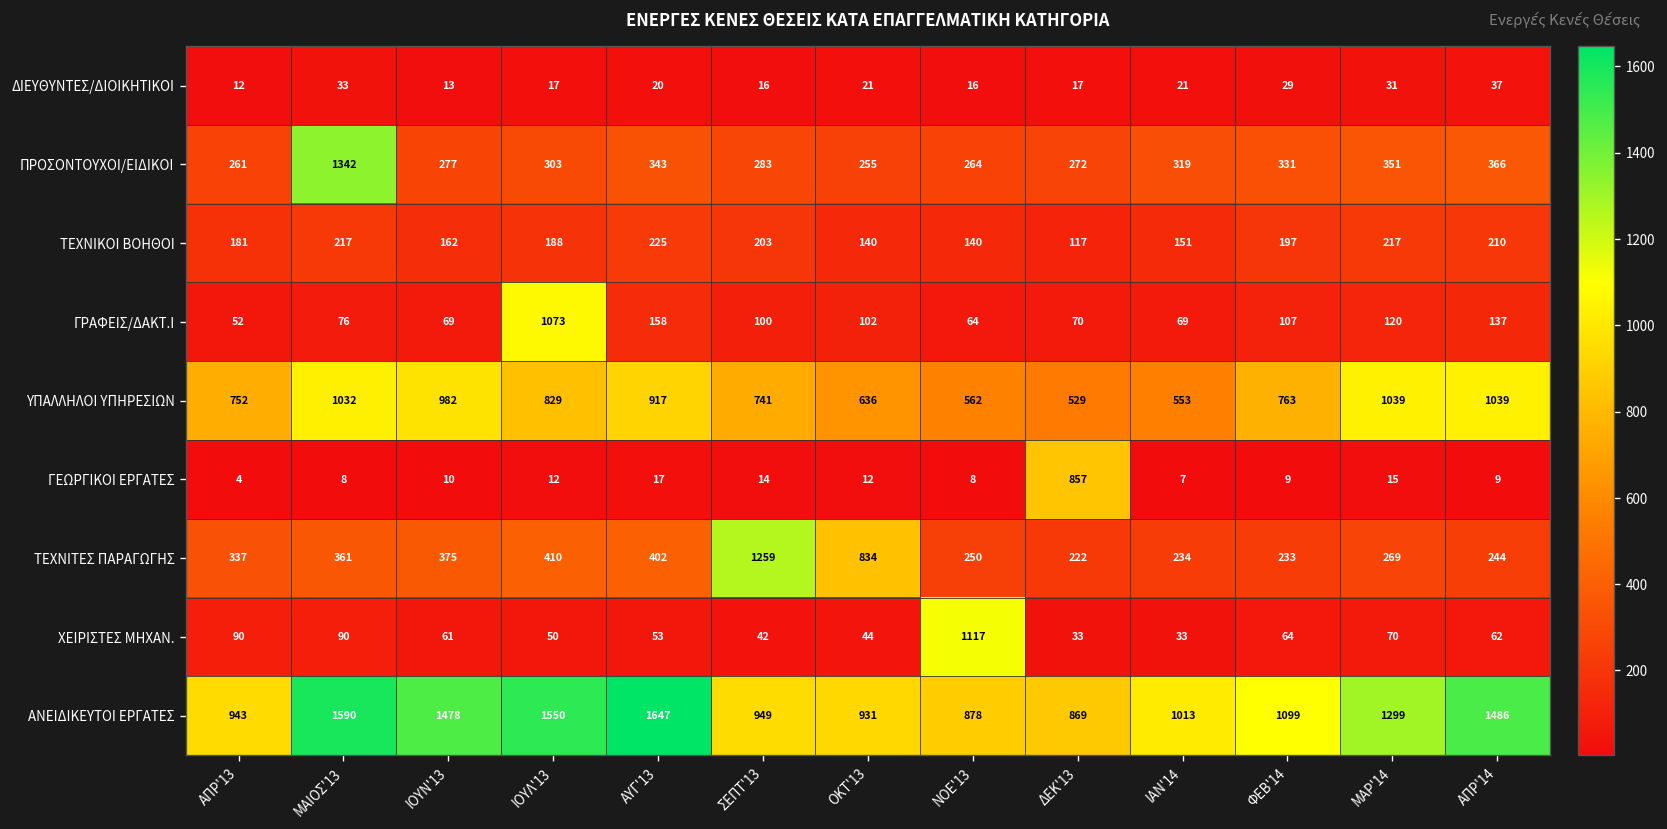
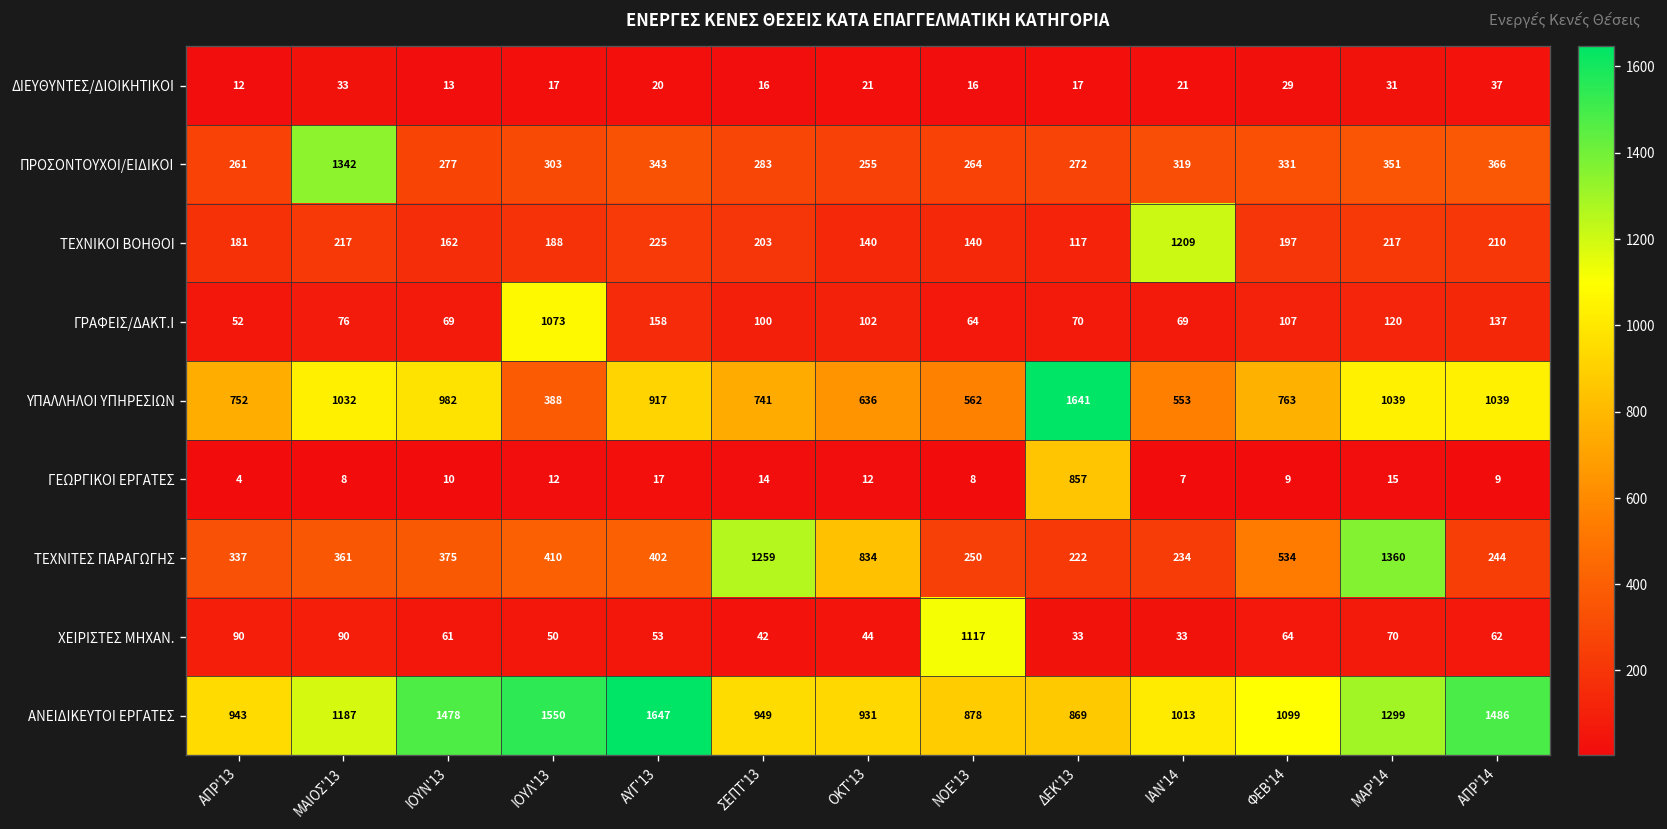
ΤΕΧΝΙΚΟΙ ΒΟΗΘΟΙ, IAN'14: 151 -> 1209
ΥΠΑΛΛΗΛΟΙ ΥΠΗΡΕΣΙΩΝ, ΙΟΥΛ'13: 829 -> 388
ΥΠΑΛΛΗΛΟΙ ΥΠΗΡΕΣΙΩΝ, ΔΕΚ'13: 529 -> 1641
ΤΕΧΝΙΤΕΣ ΠΑΡΑΓΩΓΗΣ, ΦΕΒ'14: 233 -> 534
ΤΕΧΝΙΤΕΣ ΠΑΡΑΓΩΓΗΣ, ΜΑΡ'14: 269 -> 1360
ΑΝΕΙΔΙΚΕΥΤΟΙ ΕΡΓΑΤΕΣ, ΜΑΙΟΣ'13: 1590 -> 1187
